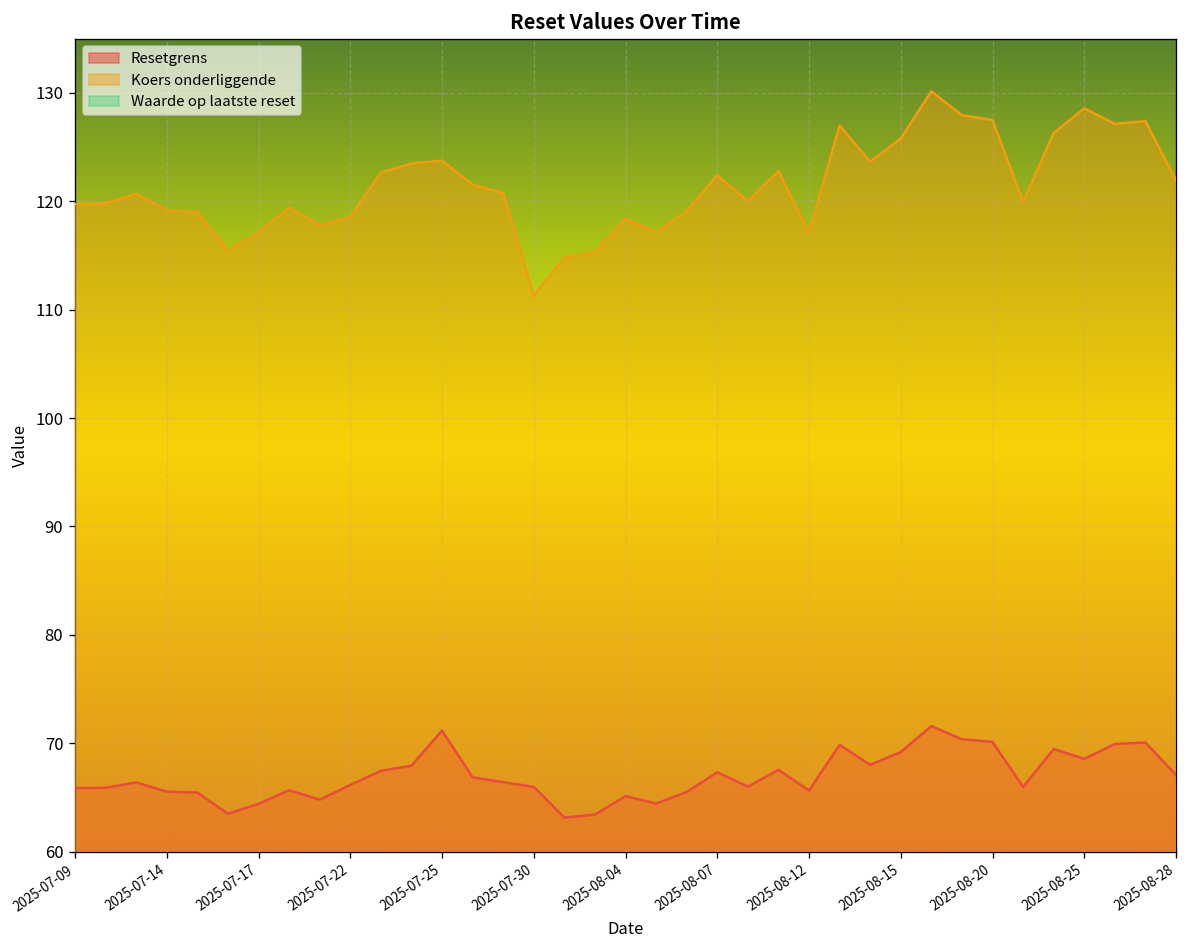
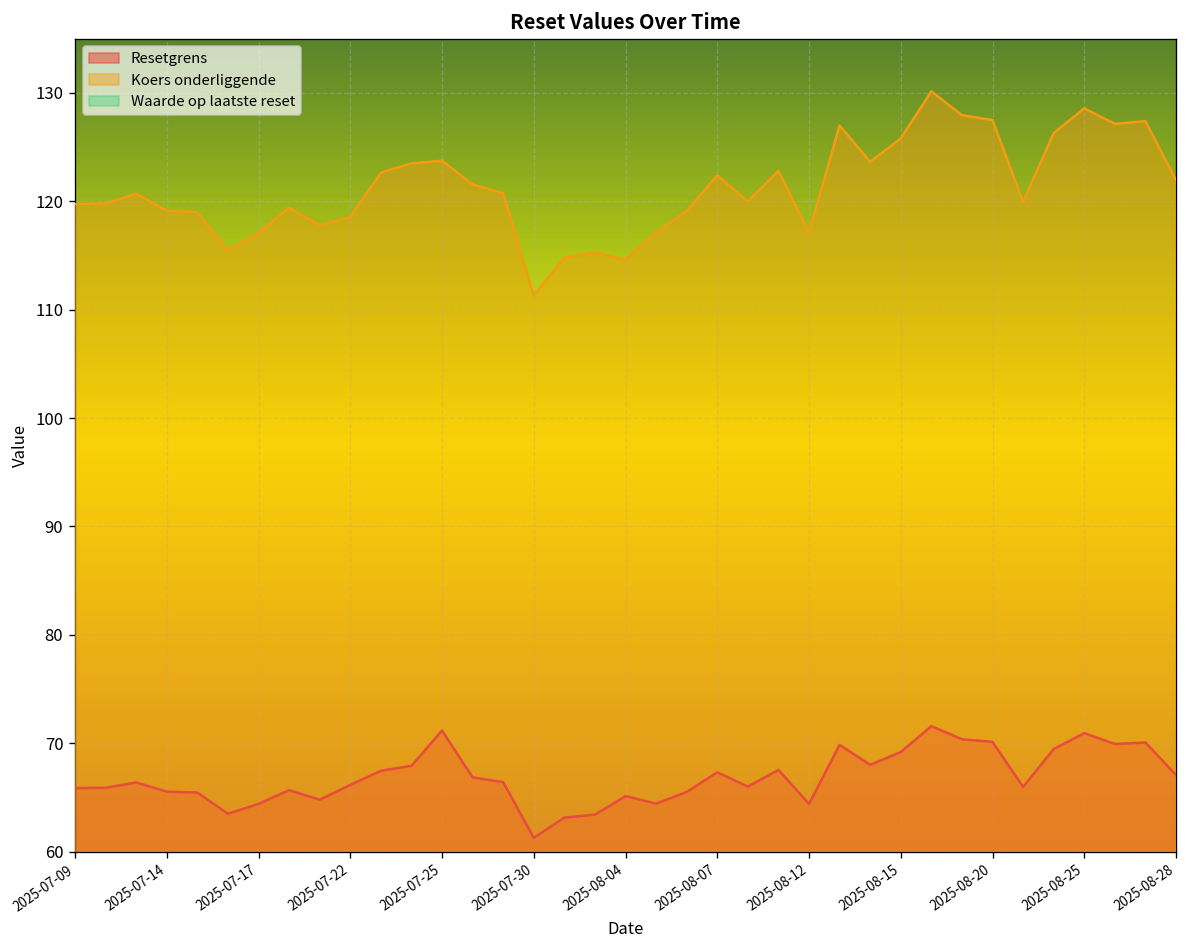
Resetgrens, 2025-07-30: 66 -> 61
Koers onderliggende, 2025-08-04: 118 -> 115
Resetgrens, 2025-08-12: 66 -> 64
Resetgrens, 2025-08-25: 69 -> 71
